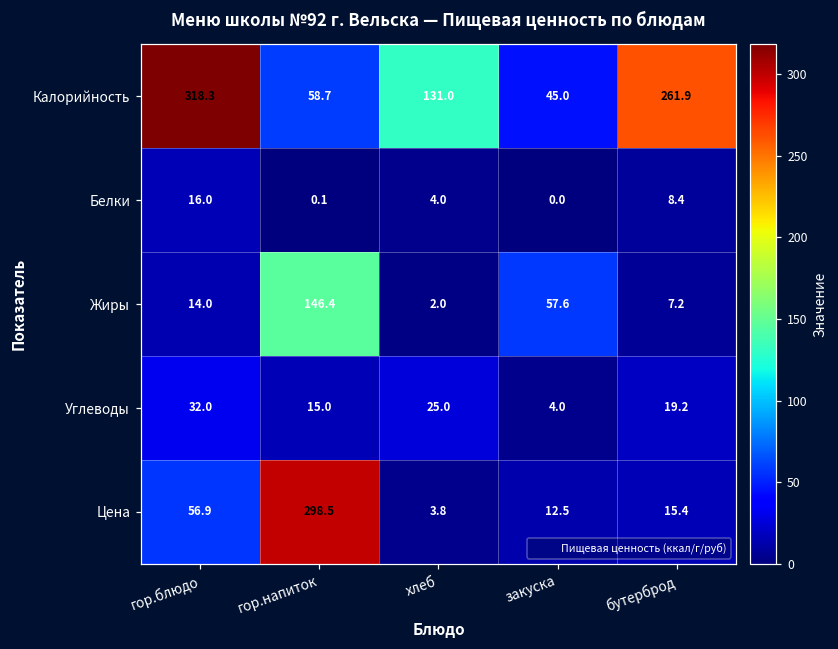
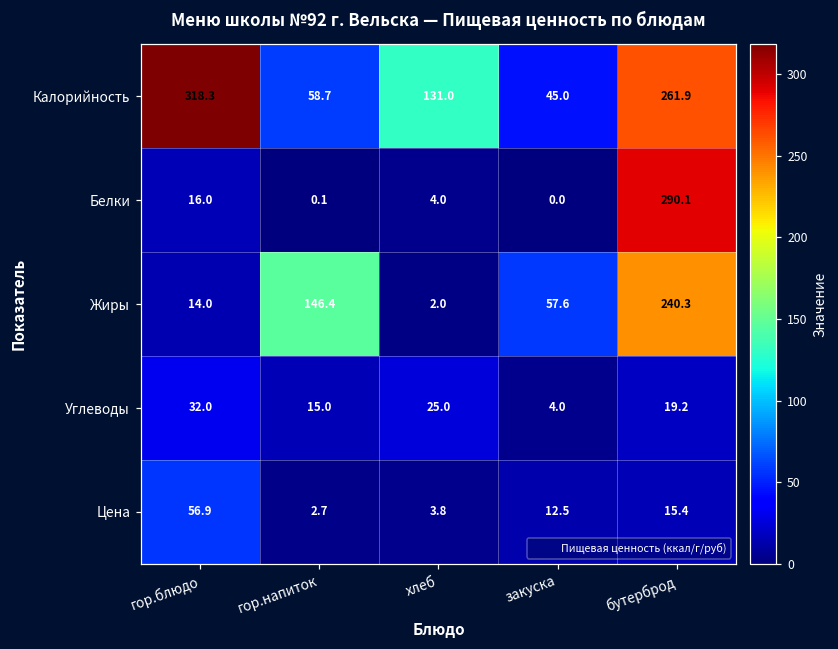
Белки, бутерброд: 8.4 -> 290.1
Жиры, бутерброд: 7.2 -> 240.3
Цена, гор.напиток: 298.5 -> 2.7
